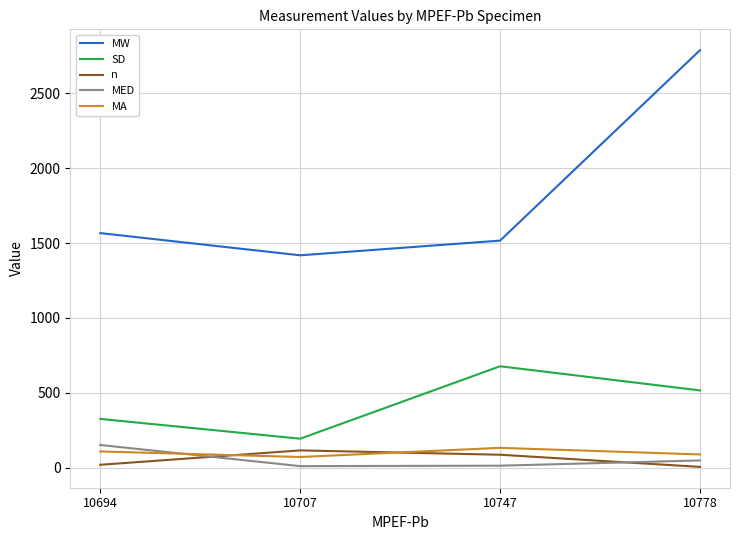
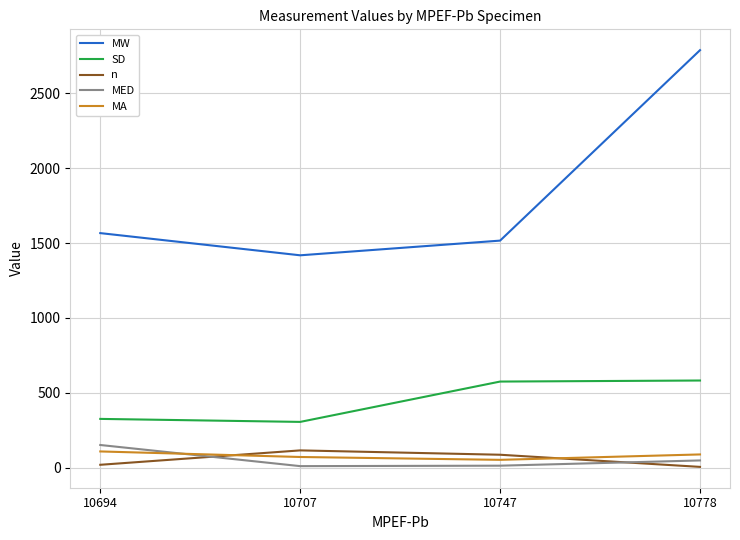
SD, 10707: 200 -> 310
SD, 10747: 680 -> 580
MA, 10747: 130 -> 50
SD, 10778: 520 -> 580
